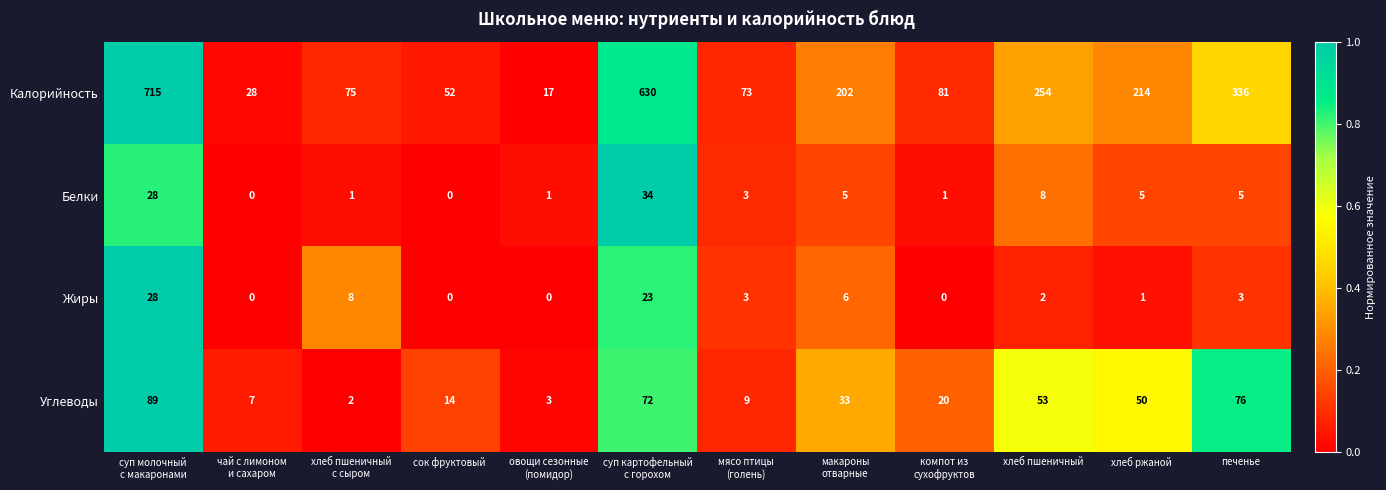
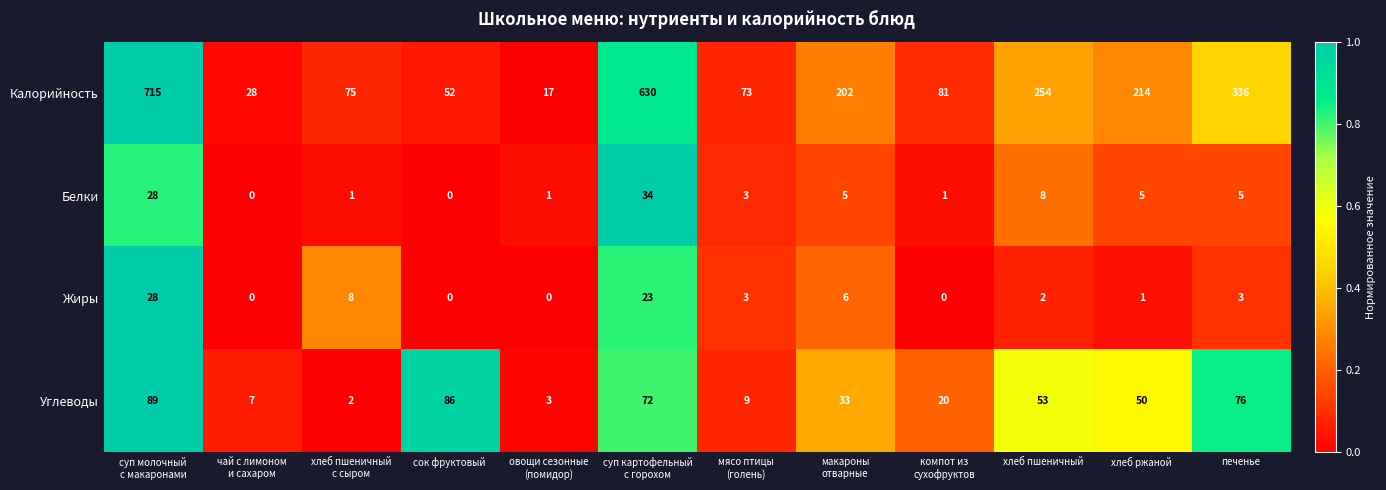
Углеводы, сок фруктовый: 14 -> 86
